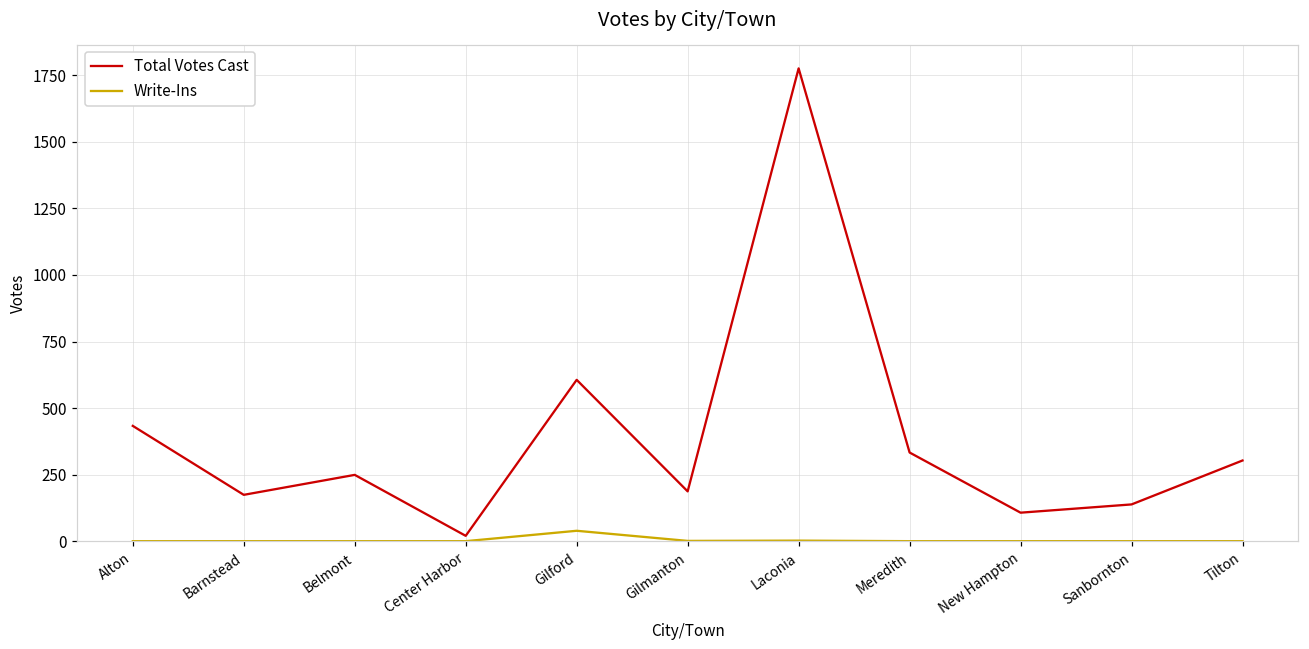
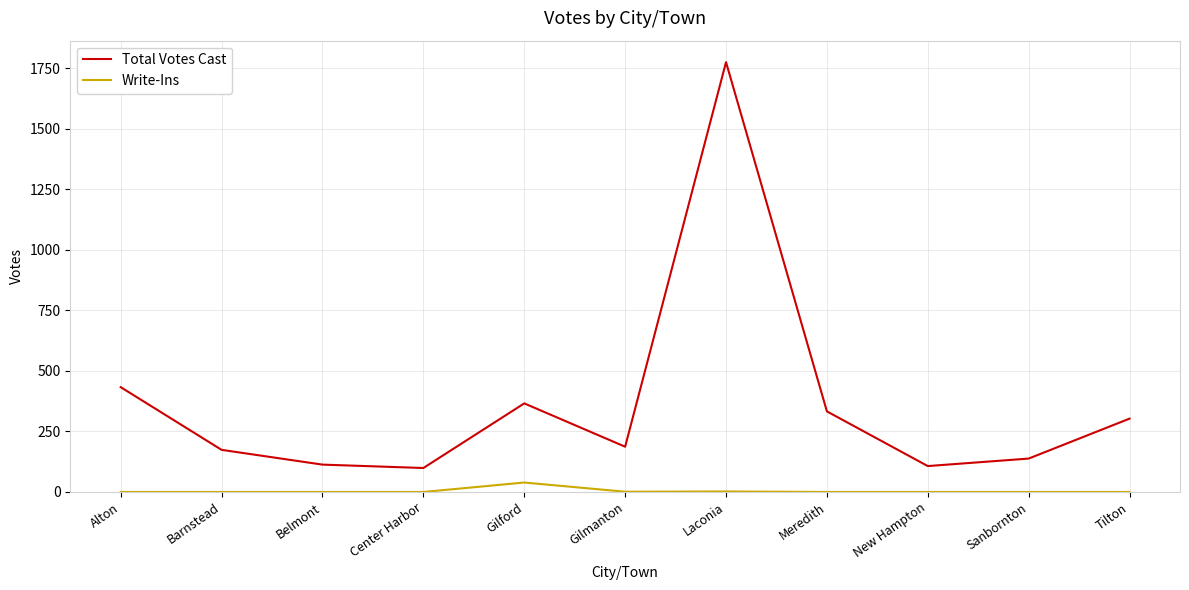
Total Votes Cast, Belmont: 250 -> 110
Total Votes Cast, Center Harbor: 20 -> 100
Total Votes Cast, Gilford: 610 -> 370
